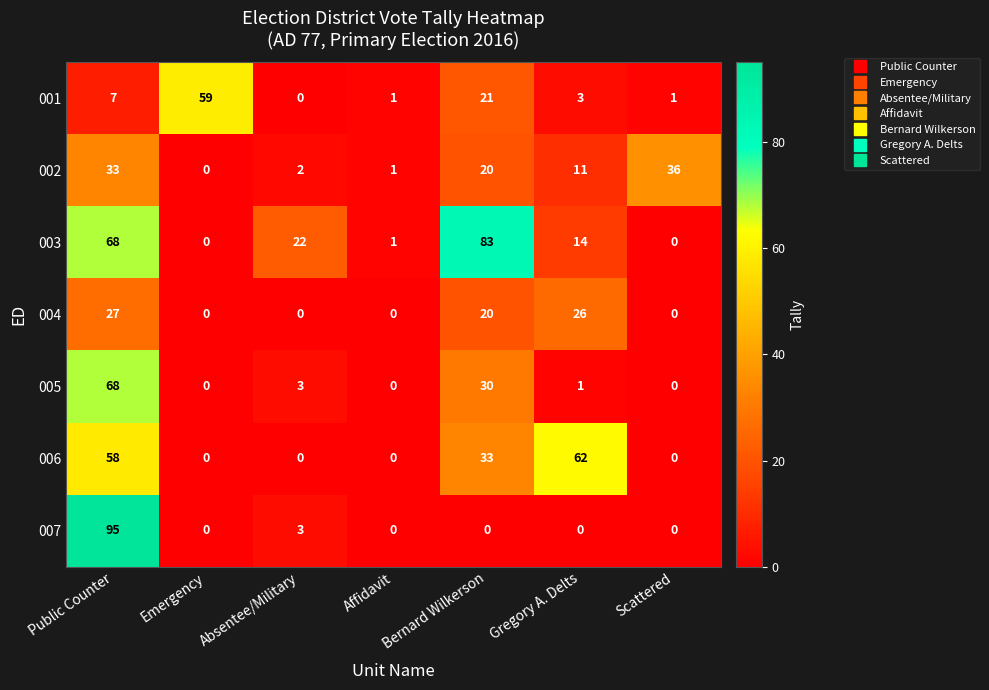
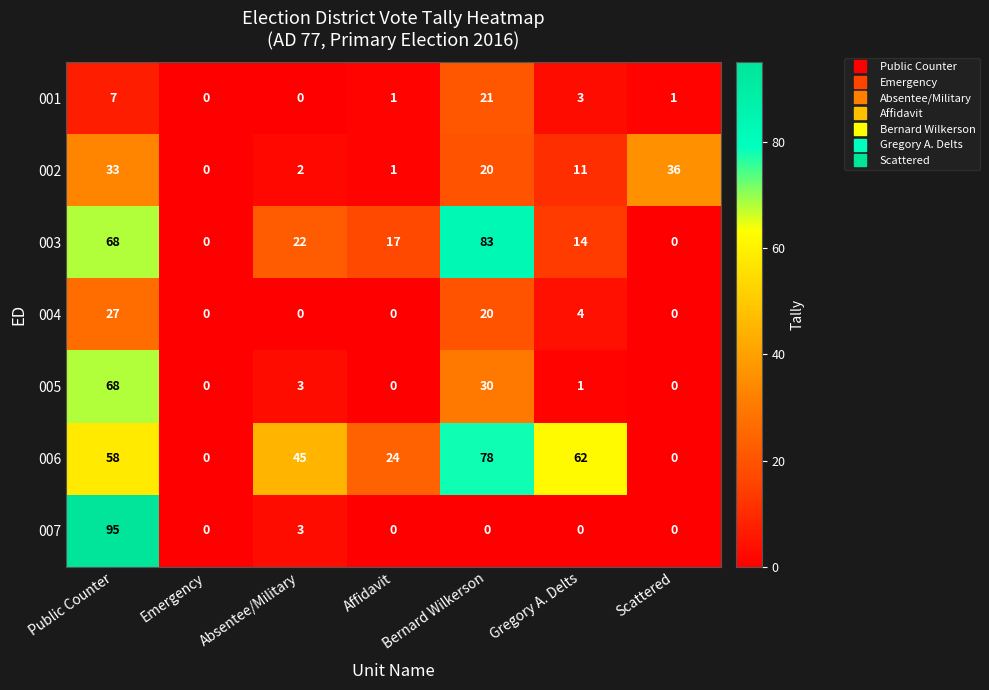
001, Emergency: 59 -> 0
003, Affidavit: 1 -> 17
004, Gregory A. Delts: 26 -> 4
006, Absentee/Military: 0 -> 45
006, Affidavit: 0 -> 24
006, Bernard Wilkerson: 33 -> 78
